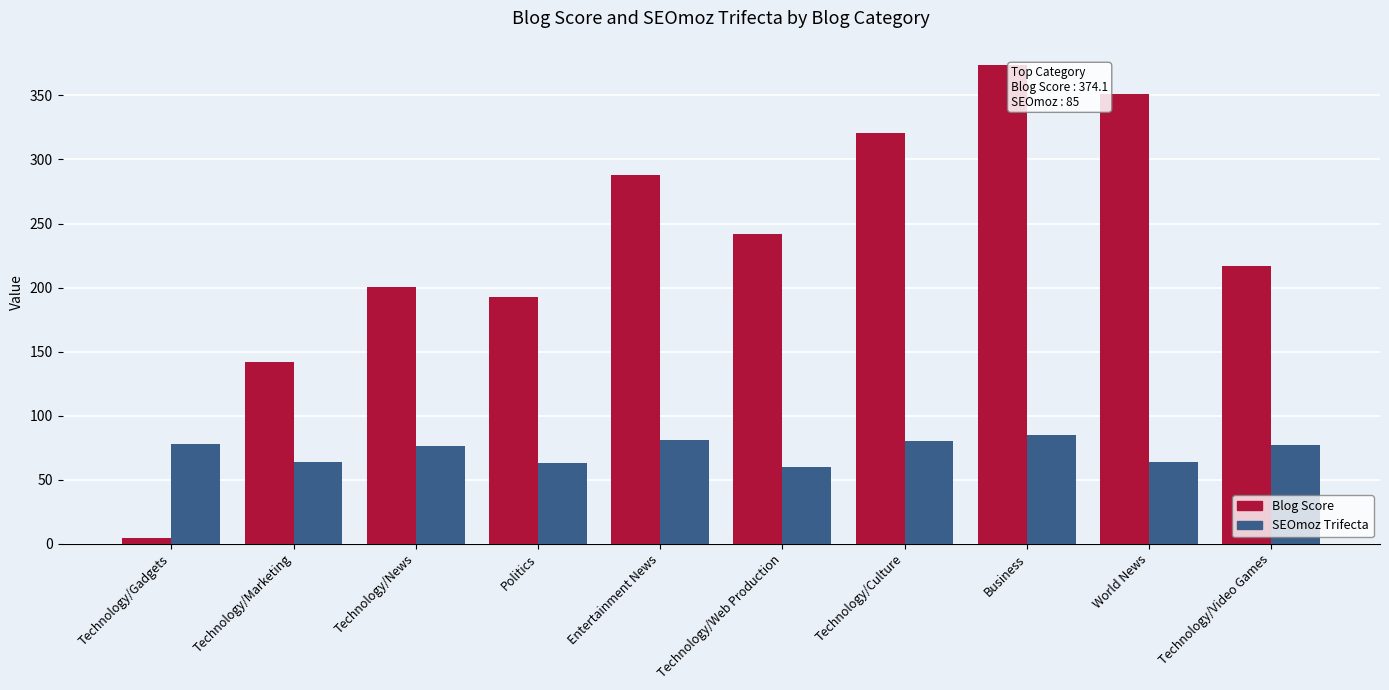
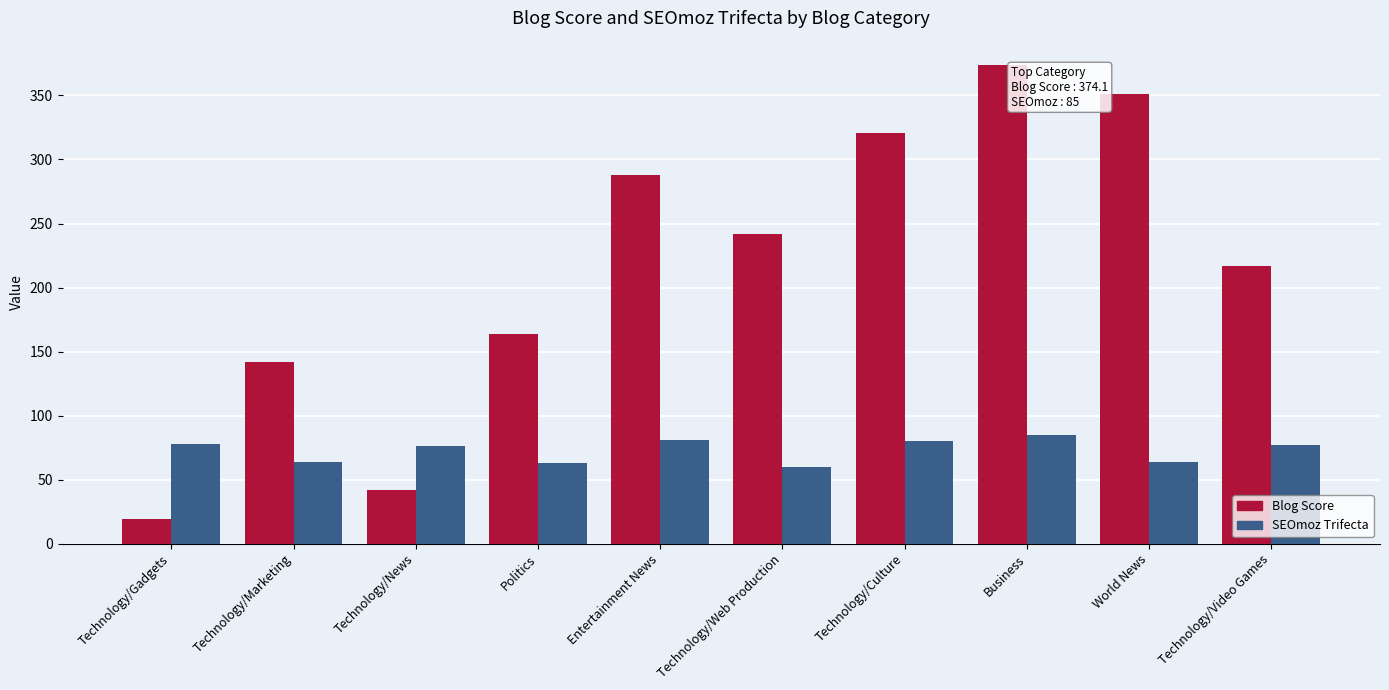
Blog Score, Technology/Gadgets: 4 -> 19
Blog Score, Technology/News: 200 -> 42
Blog Score, Politics: 192 -> 163
